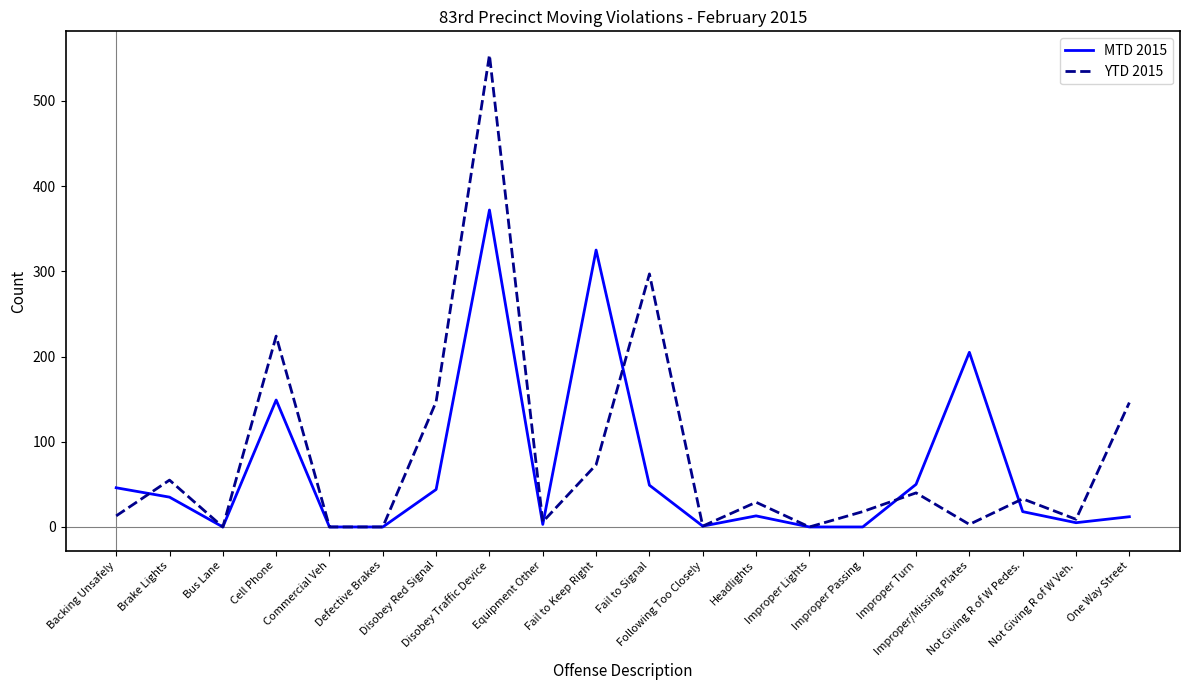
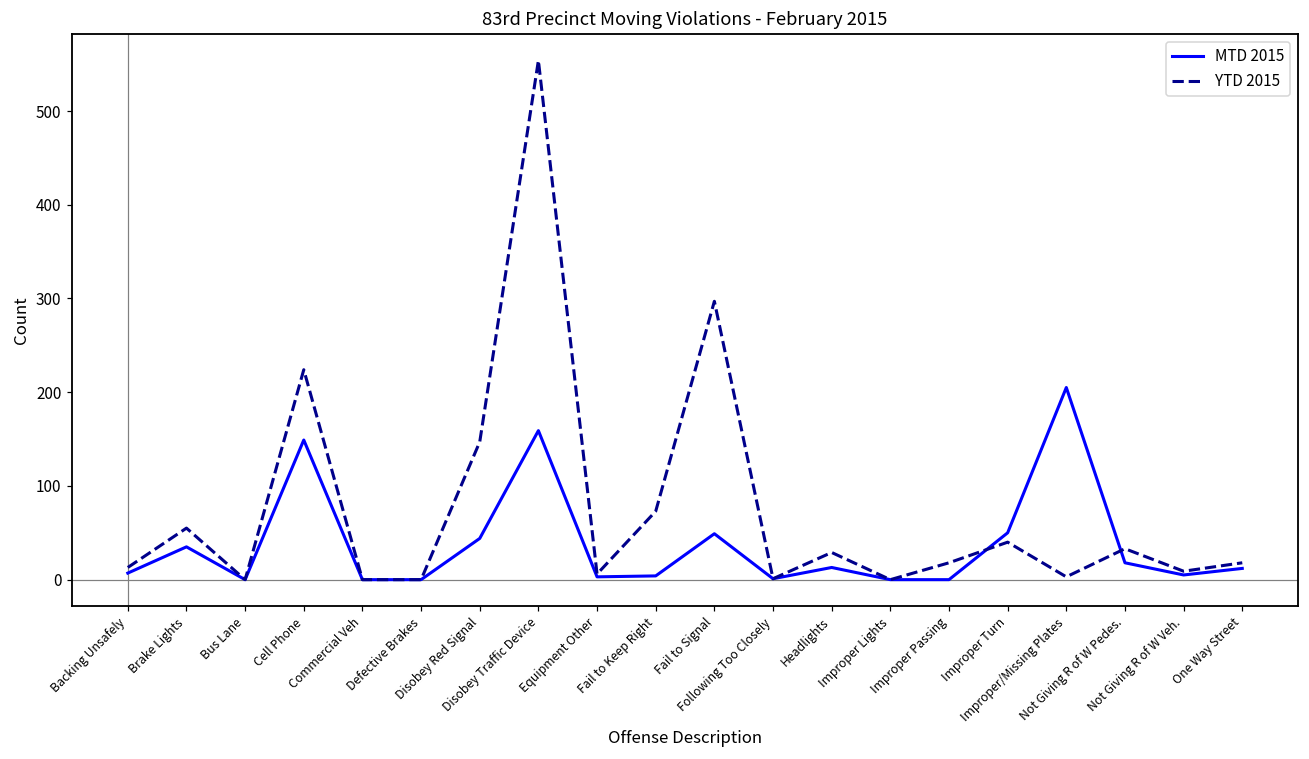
MTD 2015, Backing Unsafely: 50 -> 10
MTD 2015, Disobey Traffic Device: 370 -> 160
MTD 2015, Fail to Keep Right: 330 -> 0
YTD 2015, One Way Street: 150 -> 20
